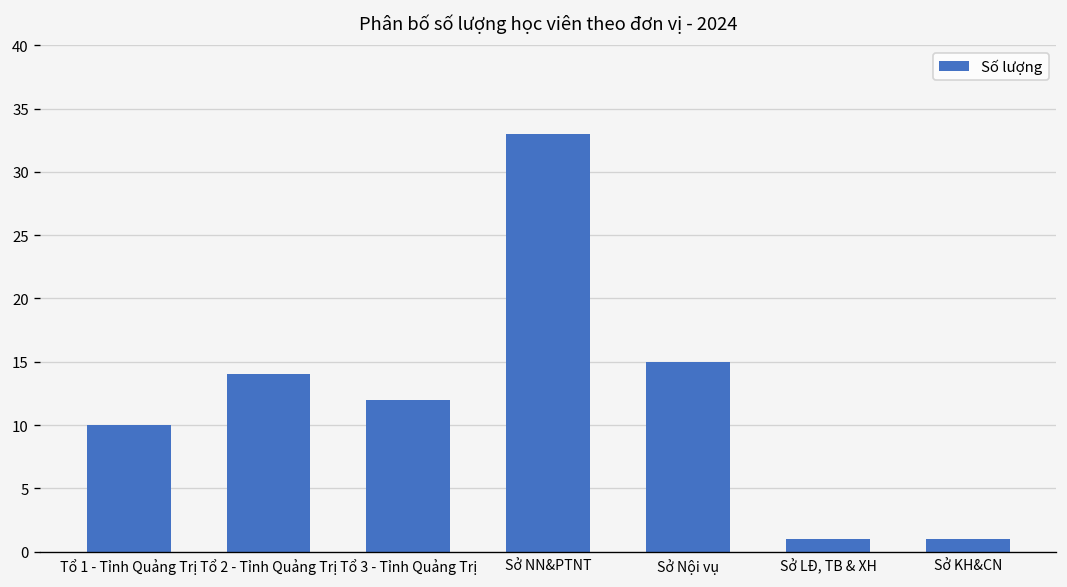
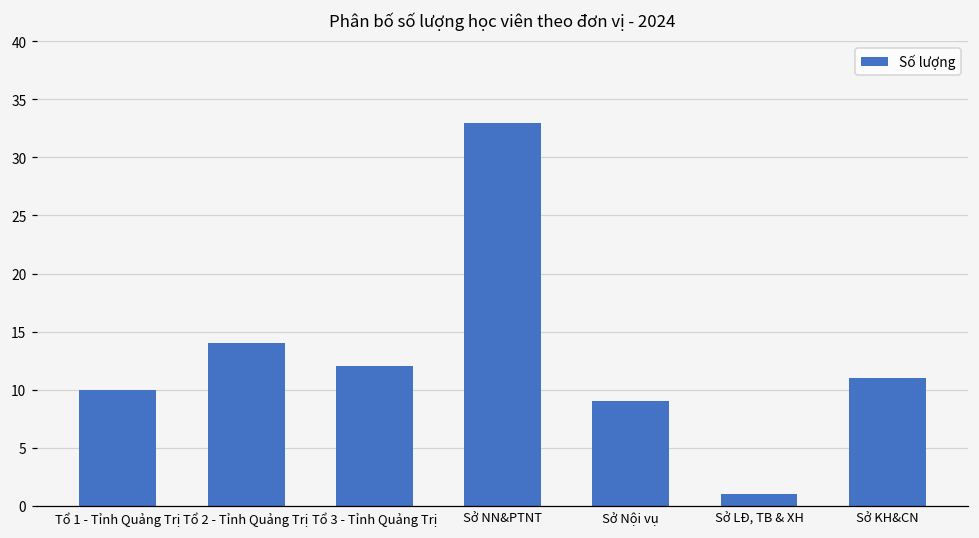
Sở Nội vụ: 15 -> 9
Sở KH&CN: 1 -> 11
